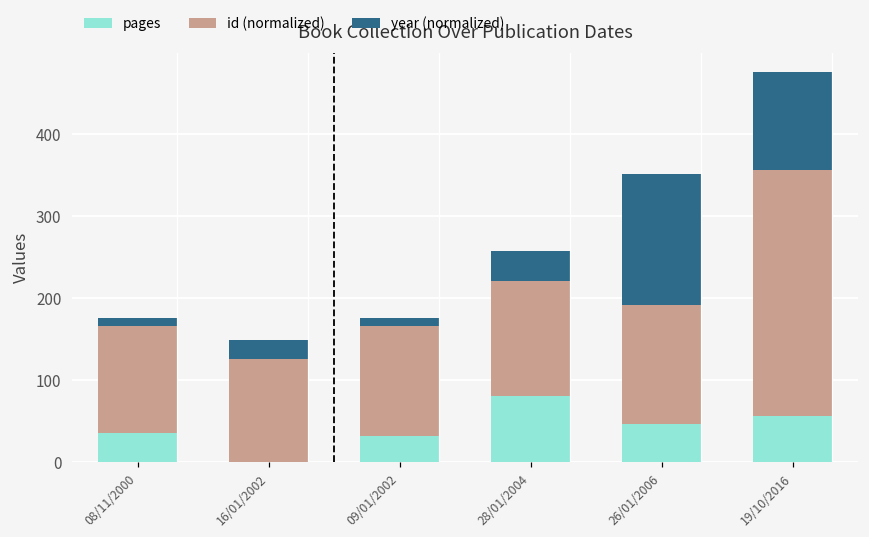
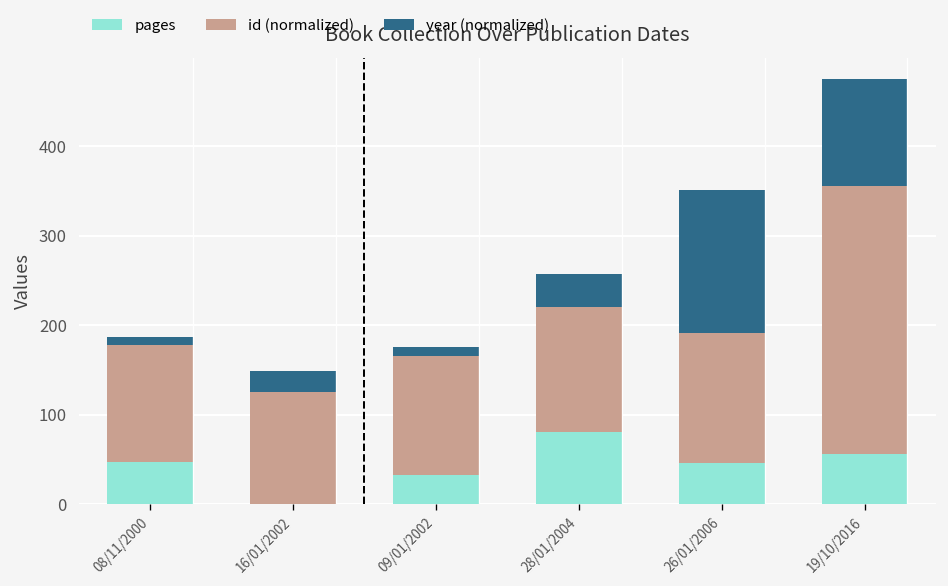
pages, 08/11/2000: 40 -> 50
